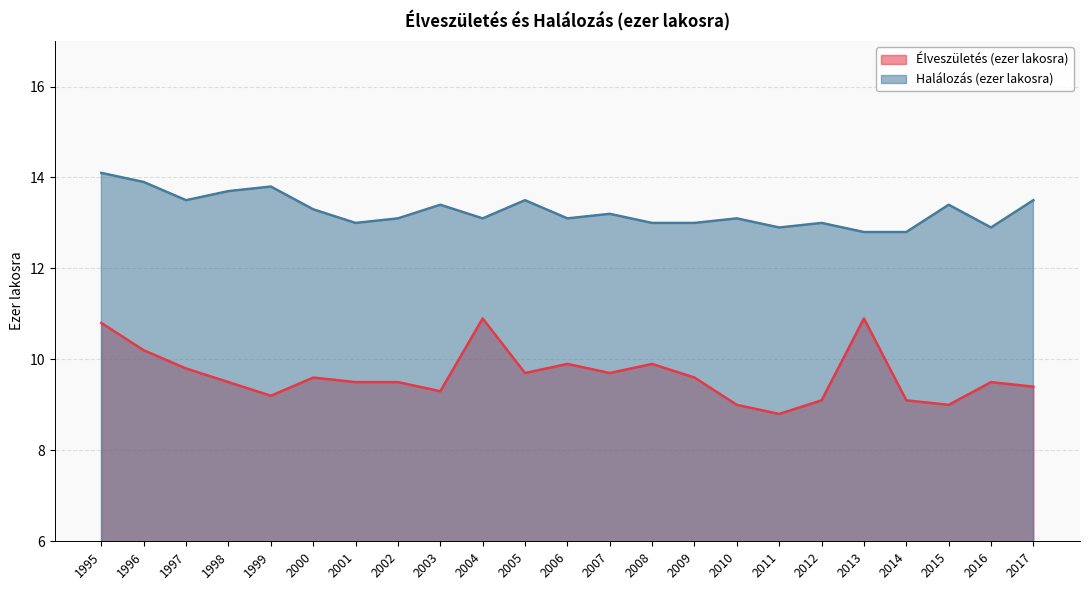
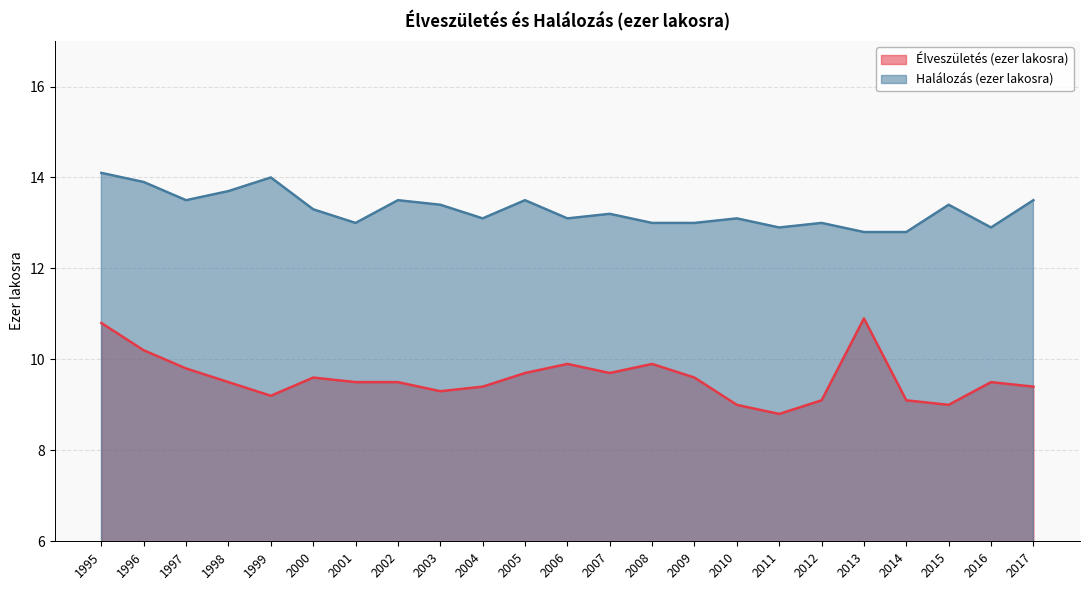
Halálozás (ezer lakosra), 1999: 13.8 -> 14.0
Halálozás (ezer lakosra), 2002: 13.1 -> 13.5
Élveszületés (ezer lakosra), 2004: 10.9 -> 9.4
